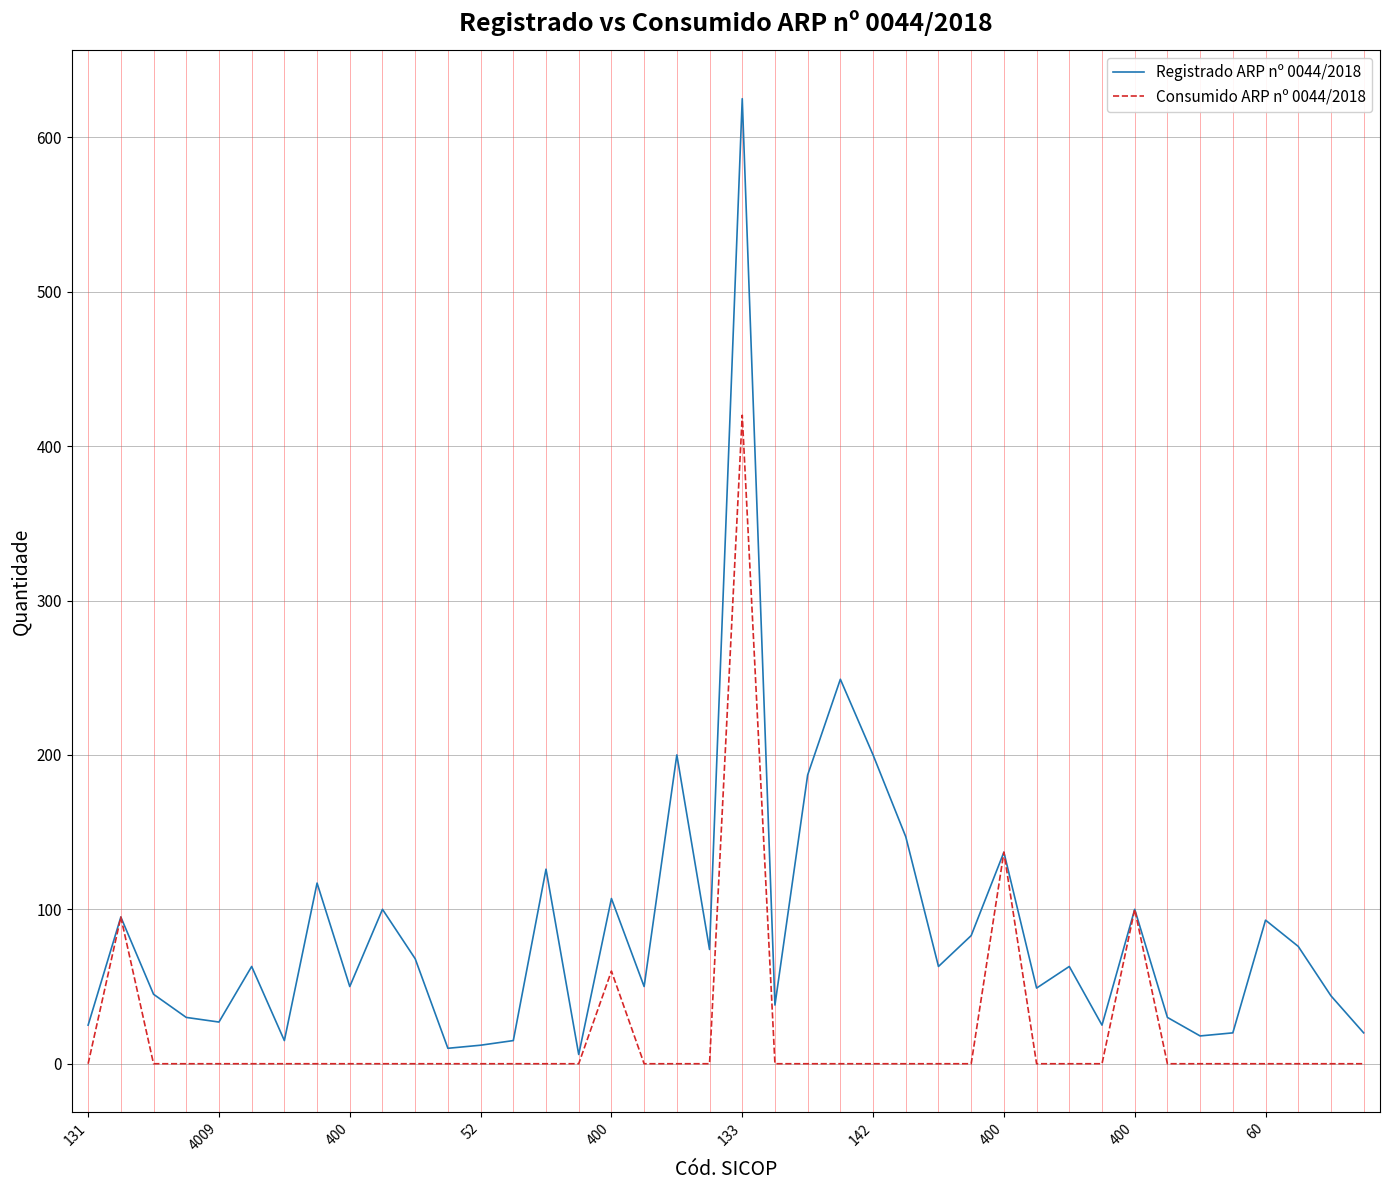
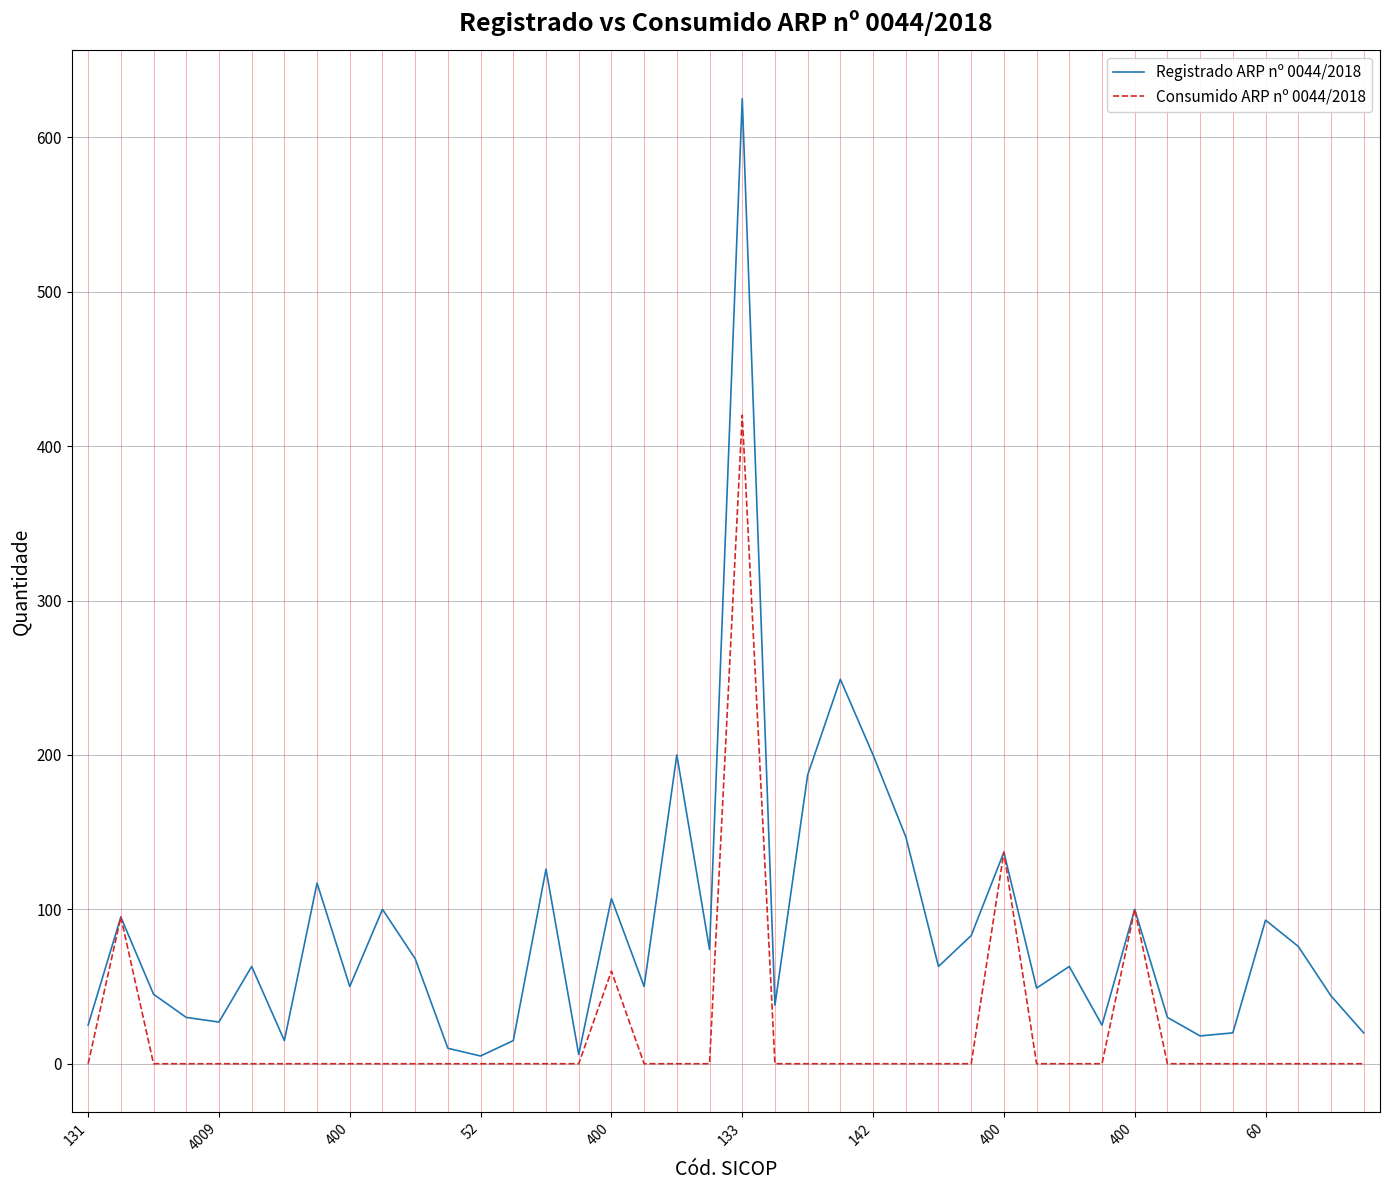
Registrado ARP nº 0044/2018, 52: 12 -> 5
